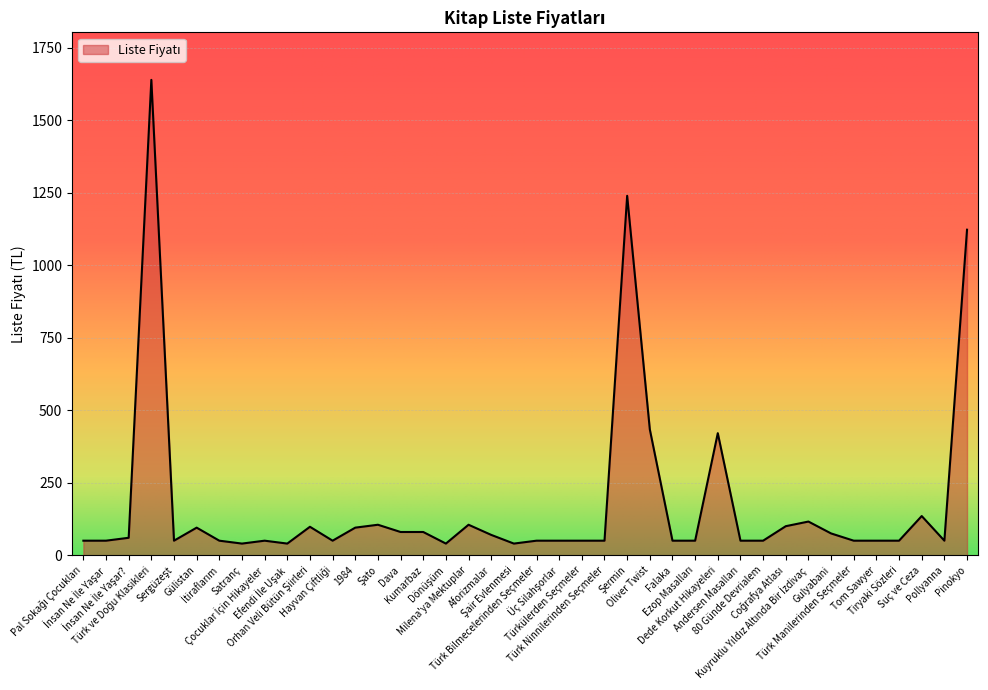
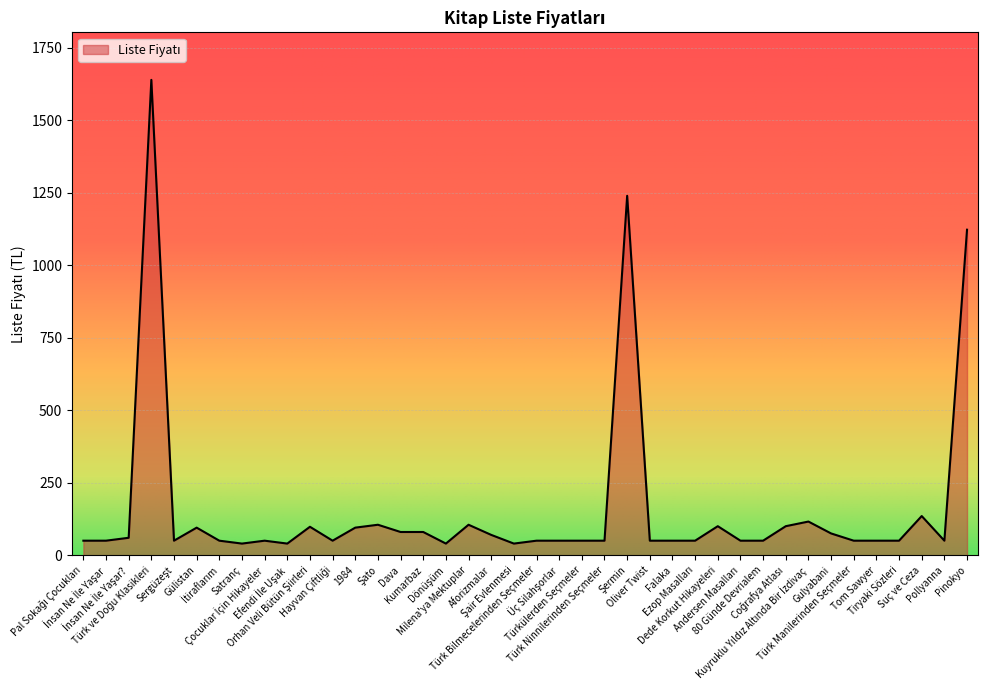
Oliver Twist: 430 -> 50
Dede Korkut Hikayeleri: 420 -> 100
